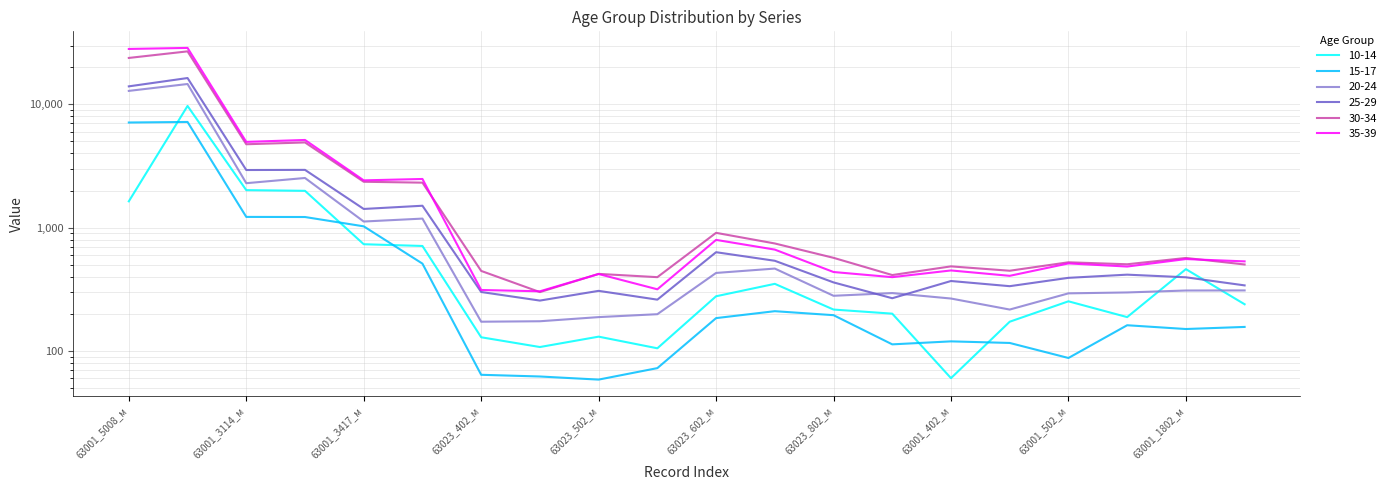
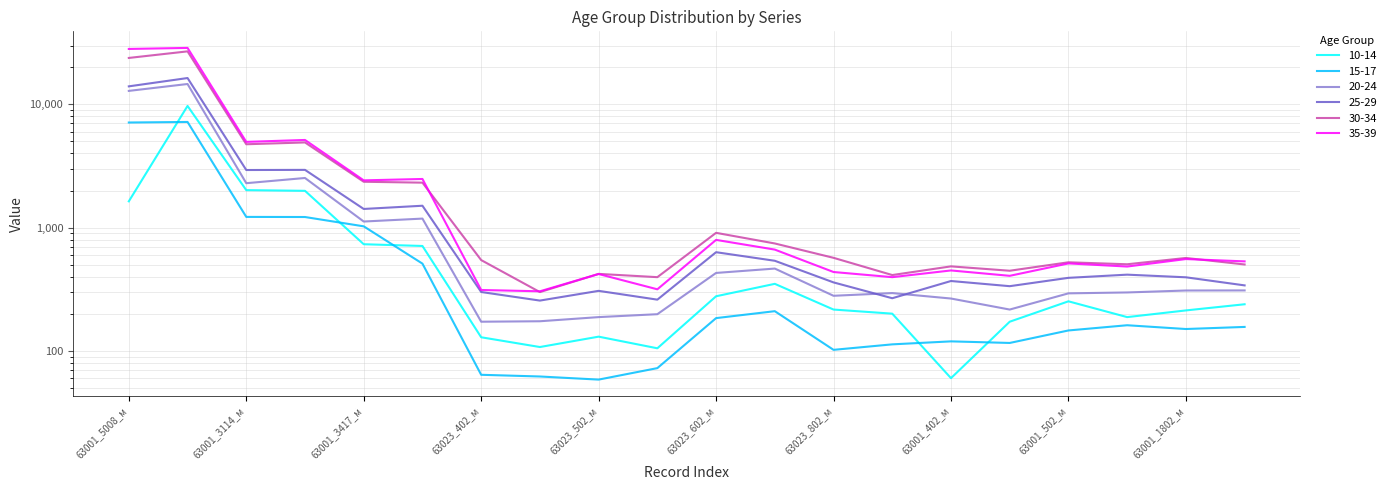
30-34, 63023_402_м: 450 -> 500
15-17, 63023_802_м: 190 -> 100
15-17, 63001_502_м: 90 -> 150
10-14, 63001_1802_м: 460 -> 210
